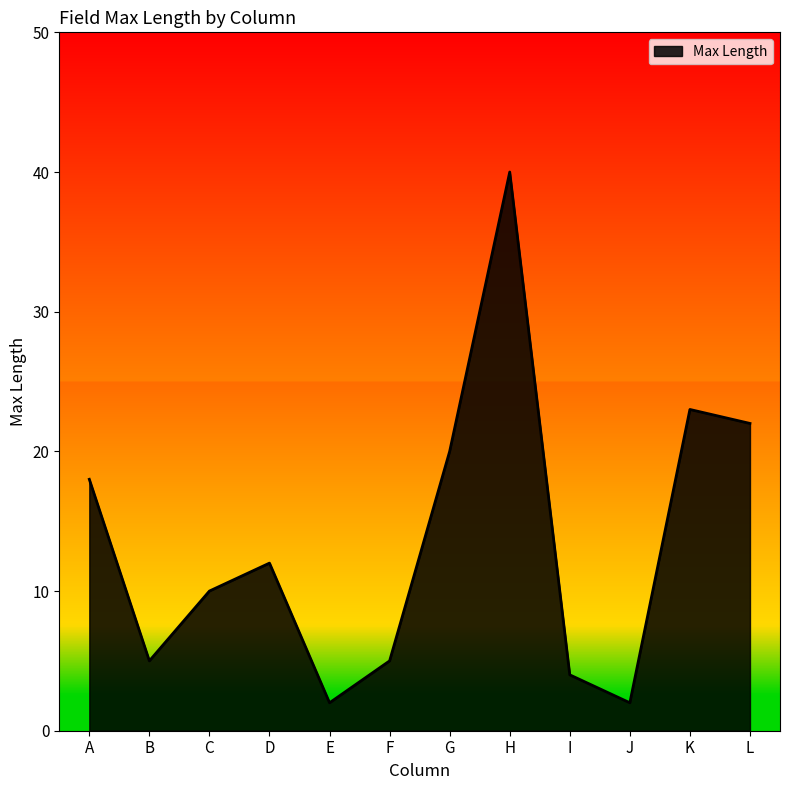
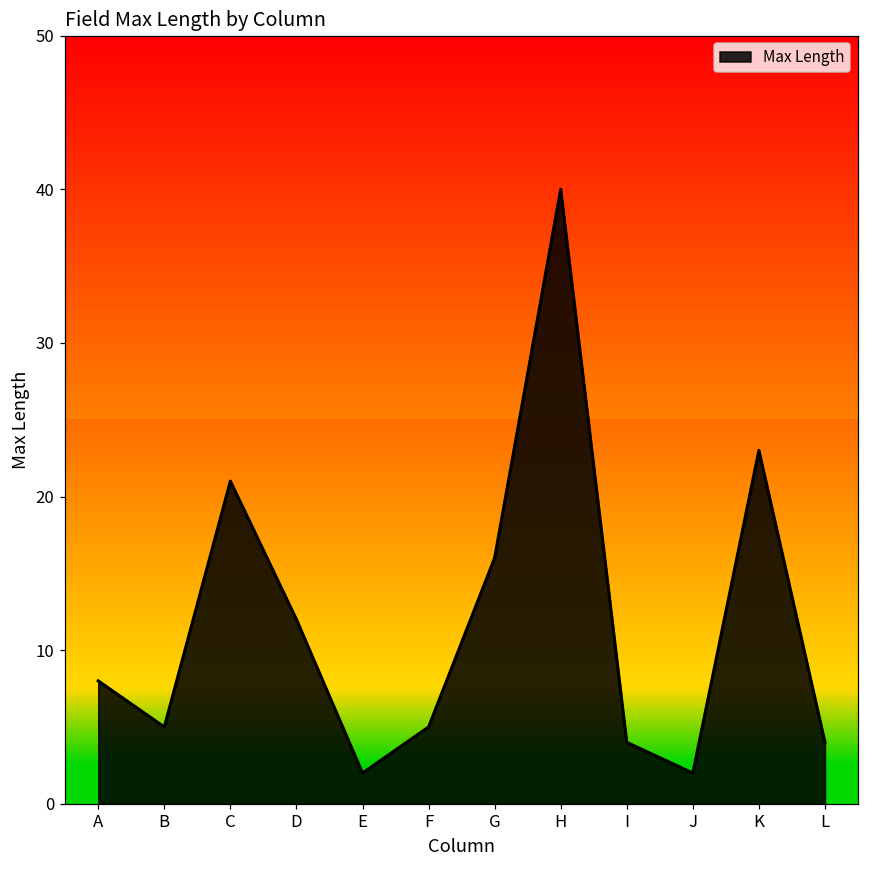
A: 18 -> 8
C: 10 -> 21
G: 20 -> 16
L: 22 -> 4
